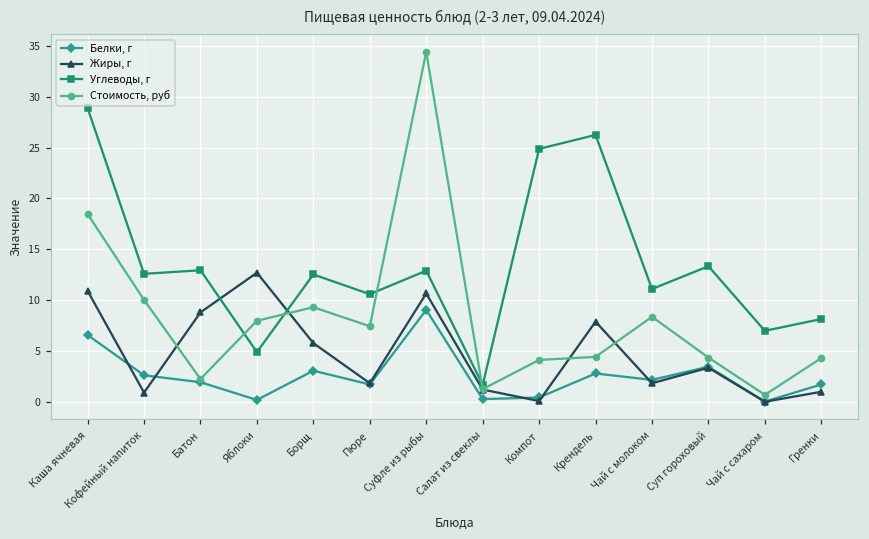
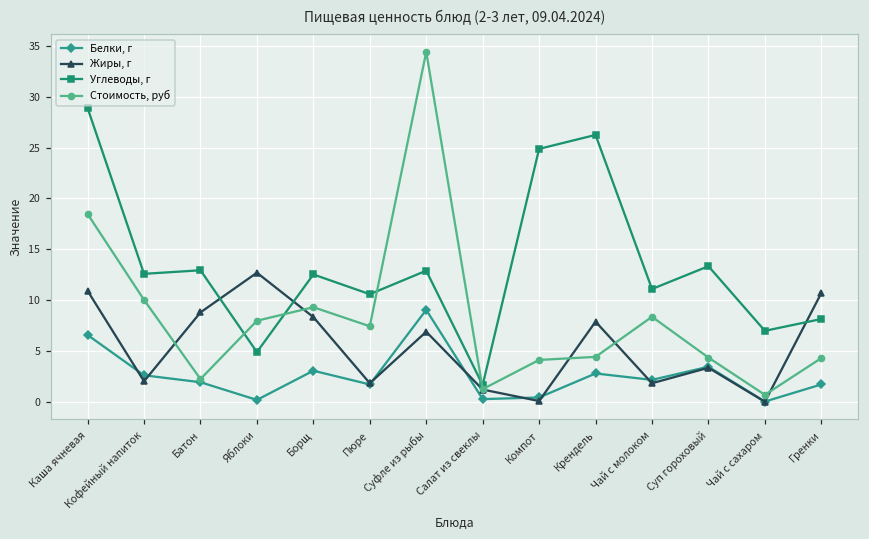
Жиры, г, Кофейный напиток: 1 -> 2
Жиры, г, Борщ: 6 -> 8
Жиры, г, Суфле из рыбы: 11 -> 7
Жиры, г, Гренки: 1 -> 11
